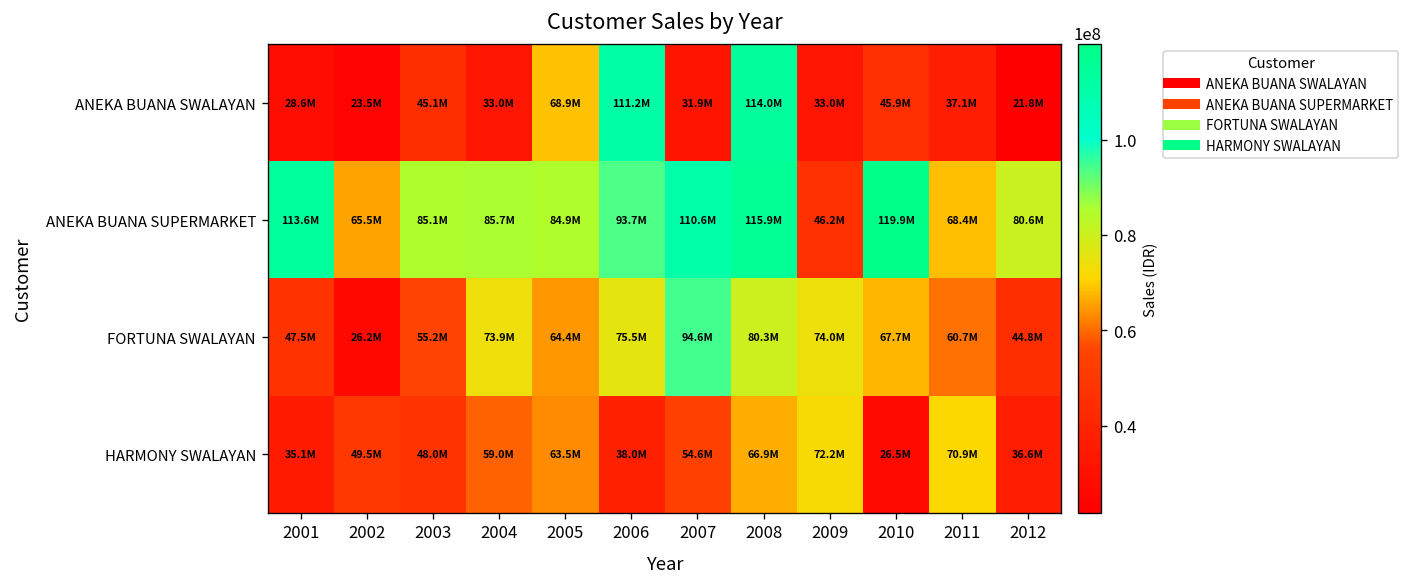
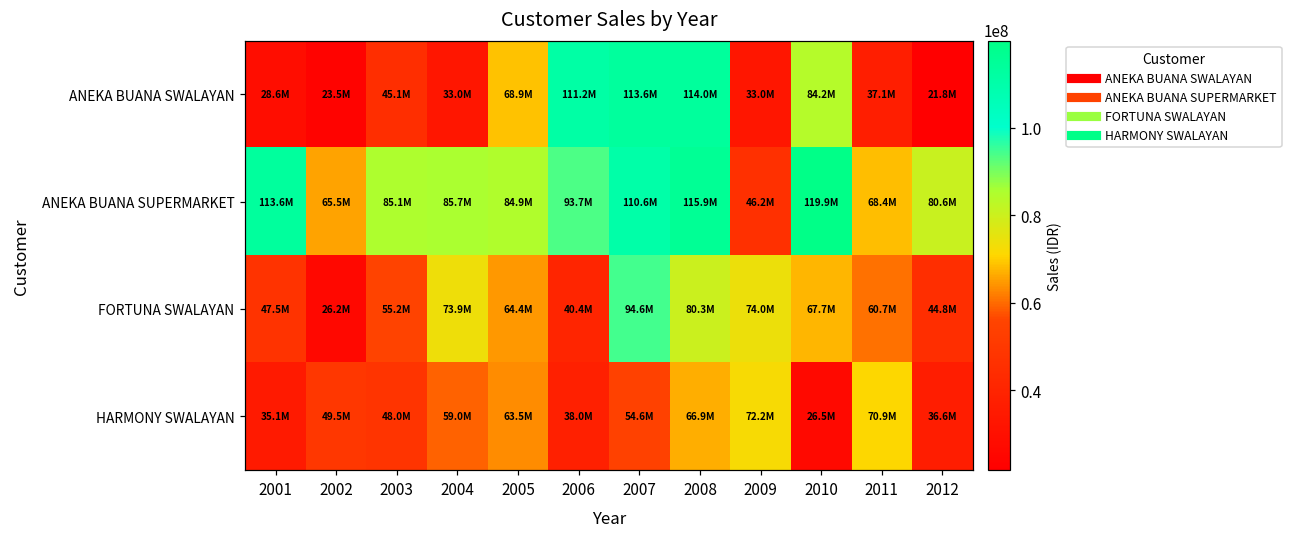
ANEKA BUANA SWALAYAN, 2007: 31.9M -> 113.6M
ANEKA BUANA SWALAYAN, 2010: 45.9M -> 84.2M
FORTUNA SWALAYAN, 2006: 75.5M -> 40.4M
